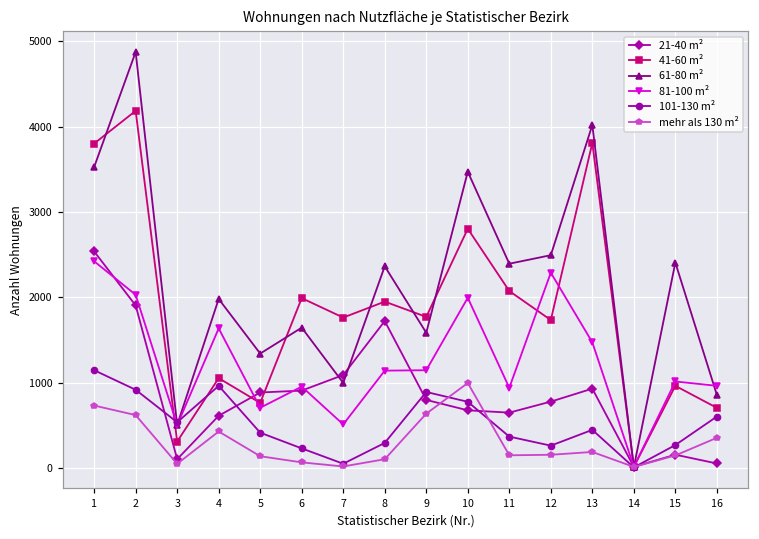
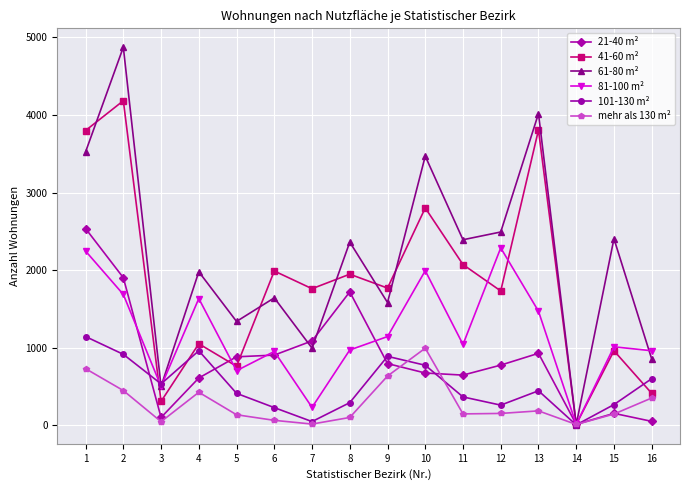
81-100 m², 1: 2400 -> 2200
81-100 m², 2: 2000 -> 1700
mehr als 130 m², 2: 600 -> 400
81-100 m², 7: 500 -> 200
81-100 m², 8: 1100 -> 1000
81-100 m², 11: 900 -> 1000
41-60 m², 16: 700 -> 400
